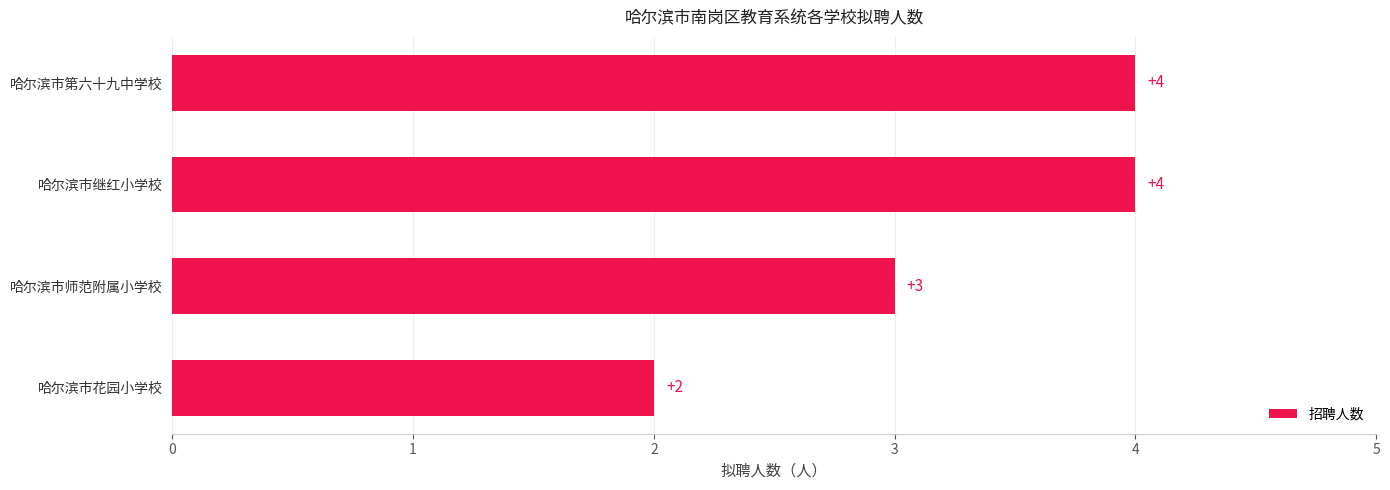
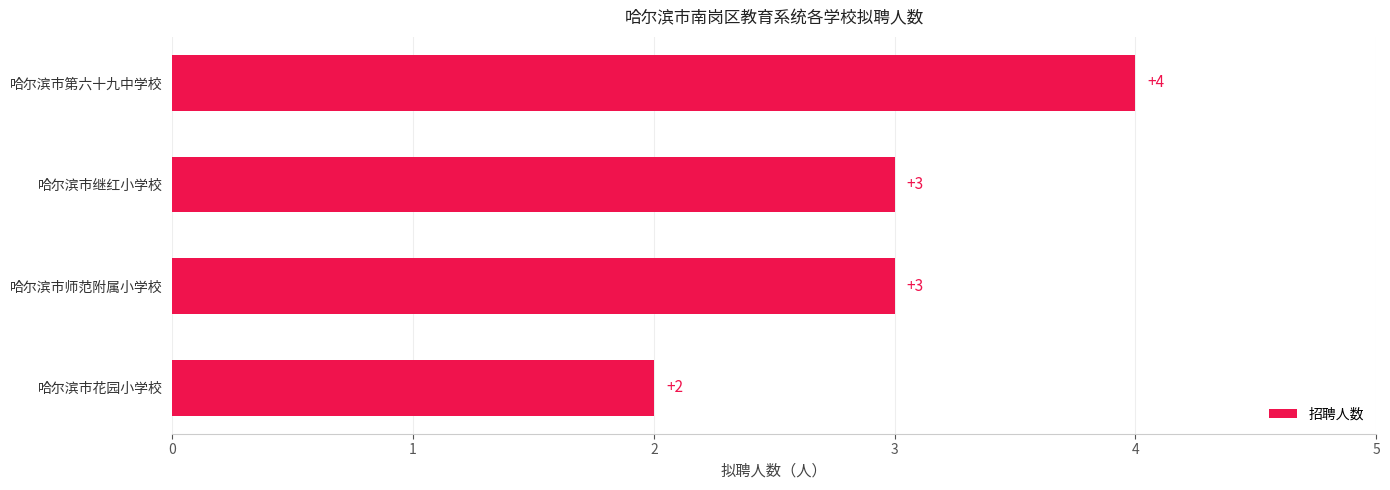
哈尔滨市继红小学校: +4 -> +3
